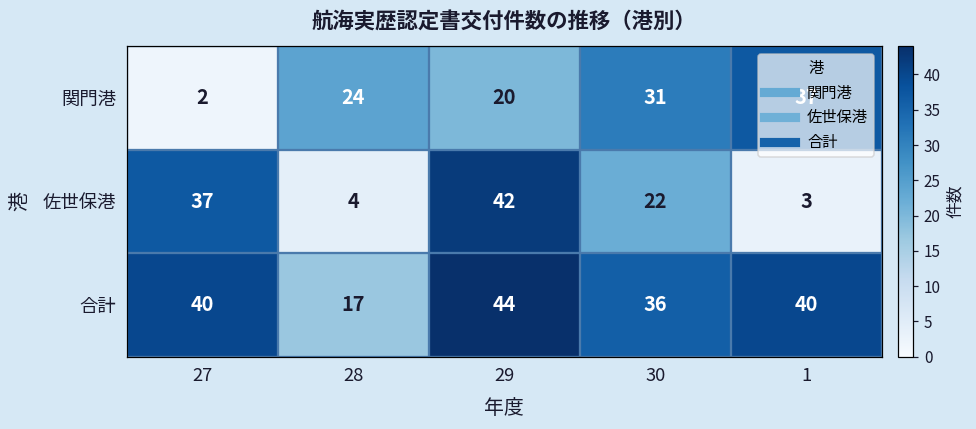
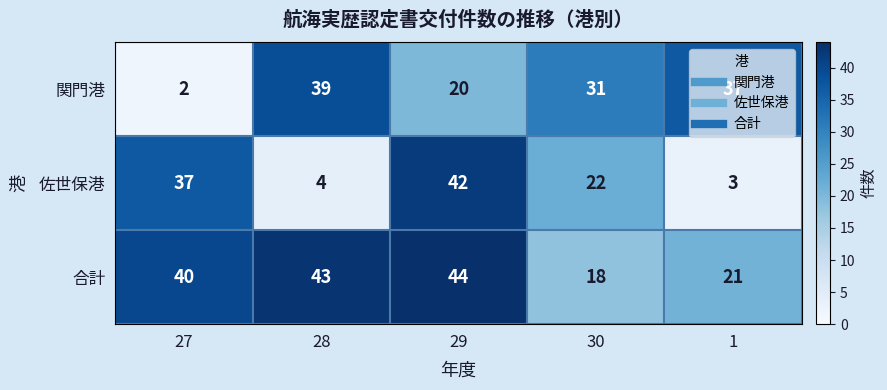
関門港, 28: 24 -> 39
合計, 28: 17 -> 43
合計, 30: 36 -> 18
合計, 1: 40 -> 21
